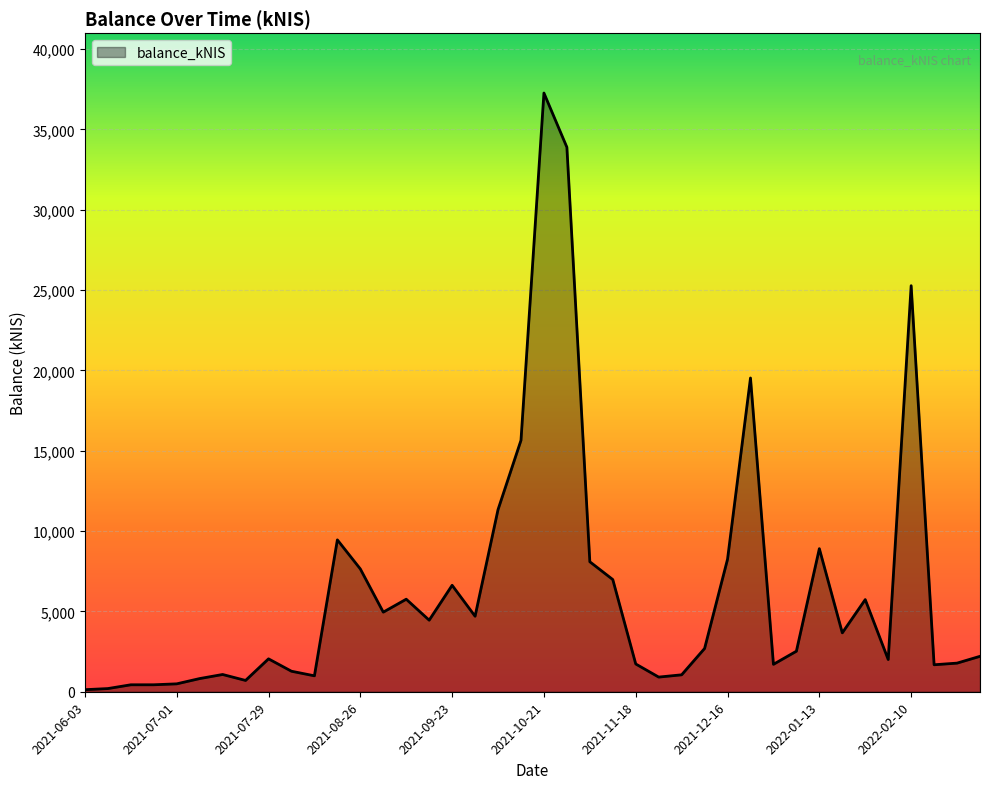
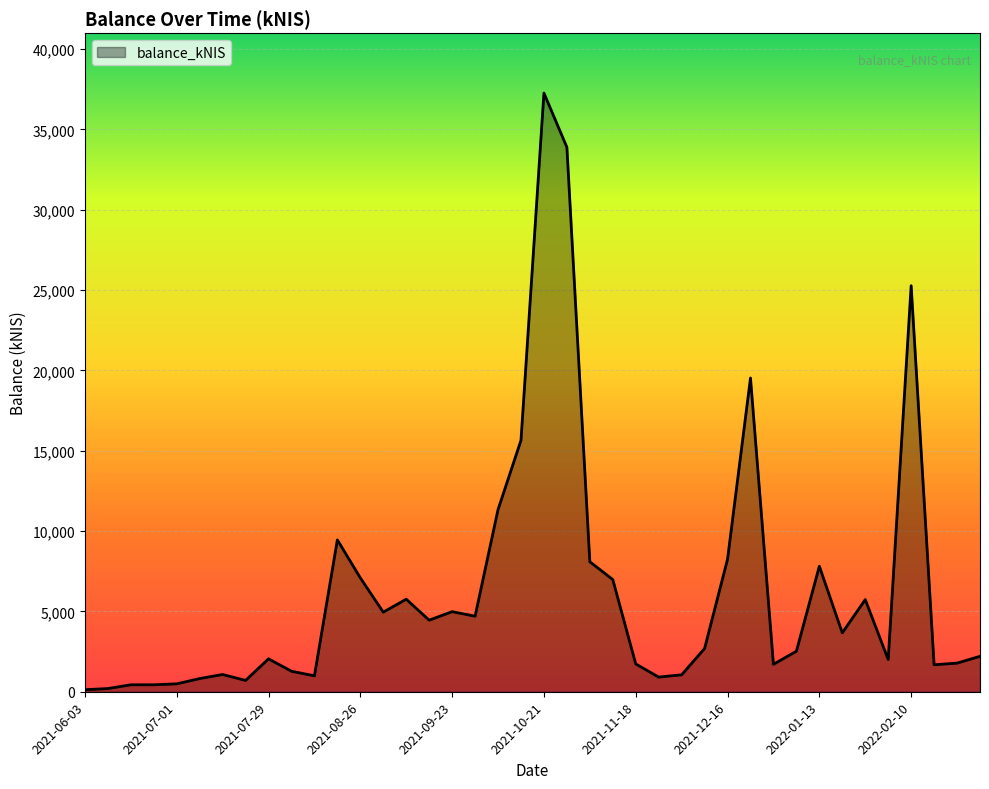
2021-08-26: 7,600 -> 7,100
2021-09-23: 6,600 -> 5,000
2022-01-13: 8,900 -> 7,800
